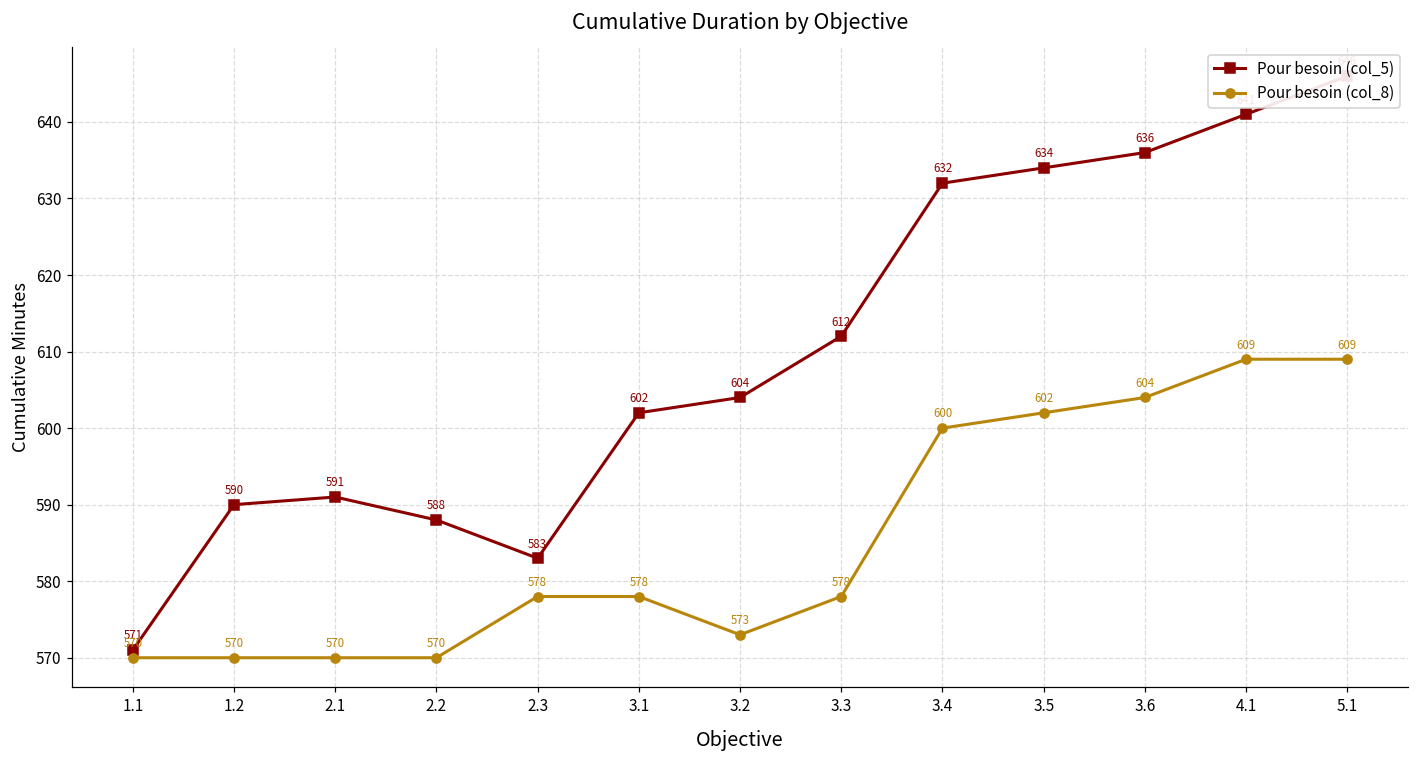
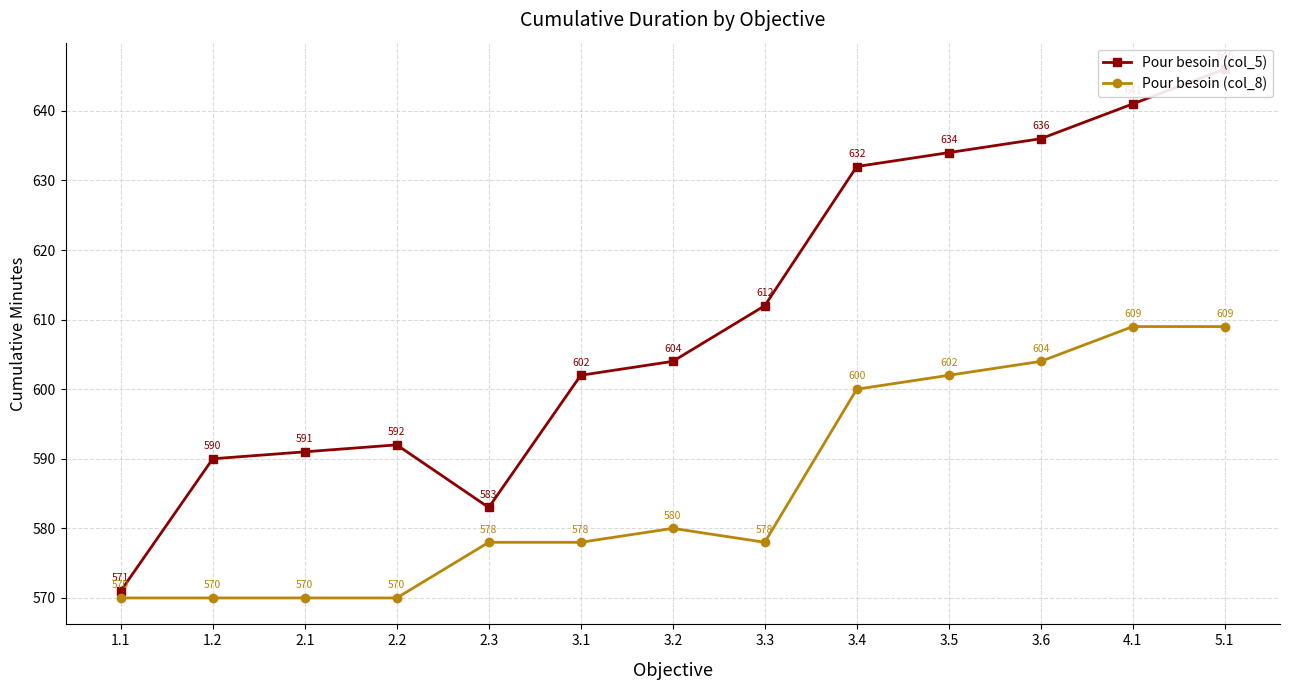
Pour besoin (col_5), 2.2: 588 -> 592
Pour besoin (col_8), 3.2: 573 -> 580
